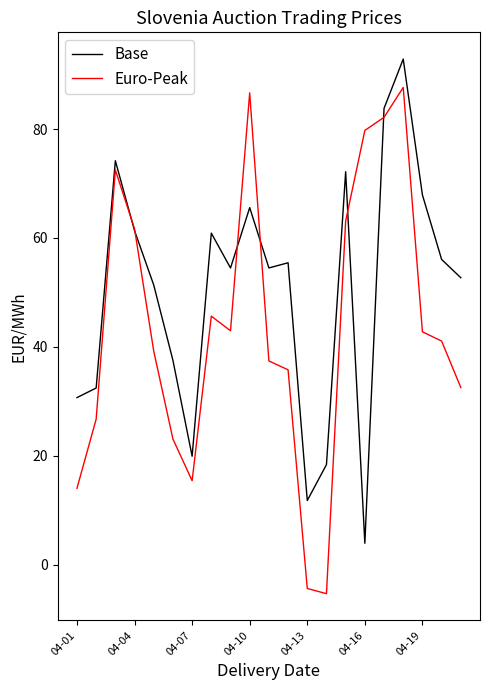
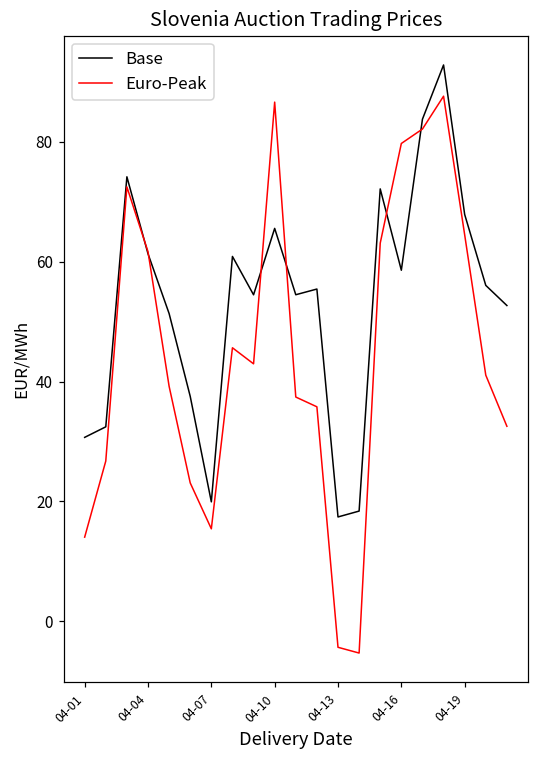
Base, 04-13: 12 -> 17
Base, 04-16: 4 -> 59
Euro-Peak, 04-19: 43 -> 65
